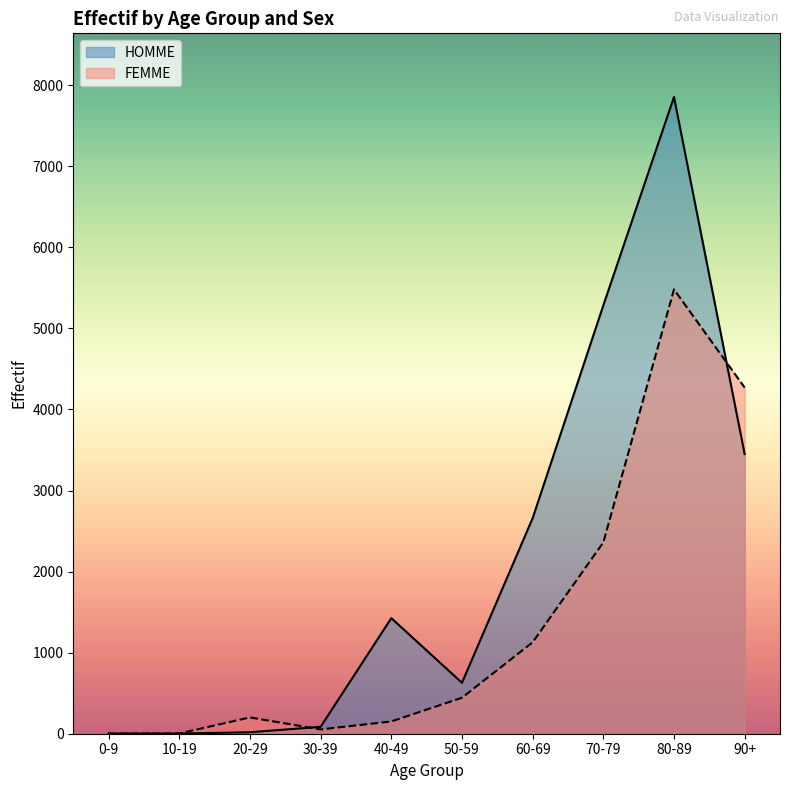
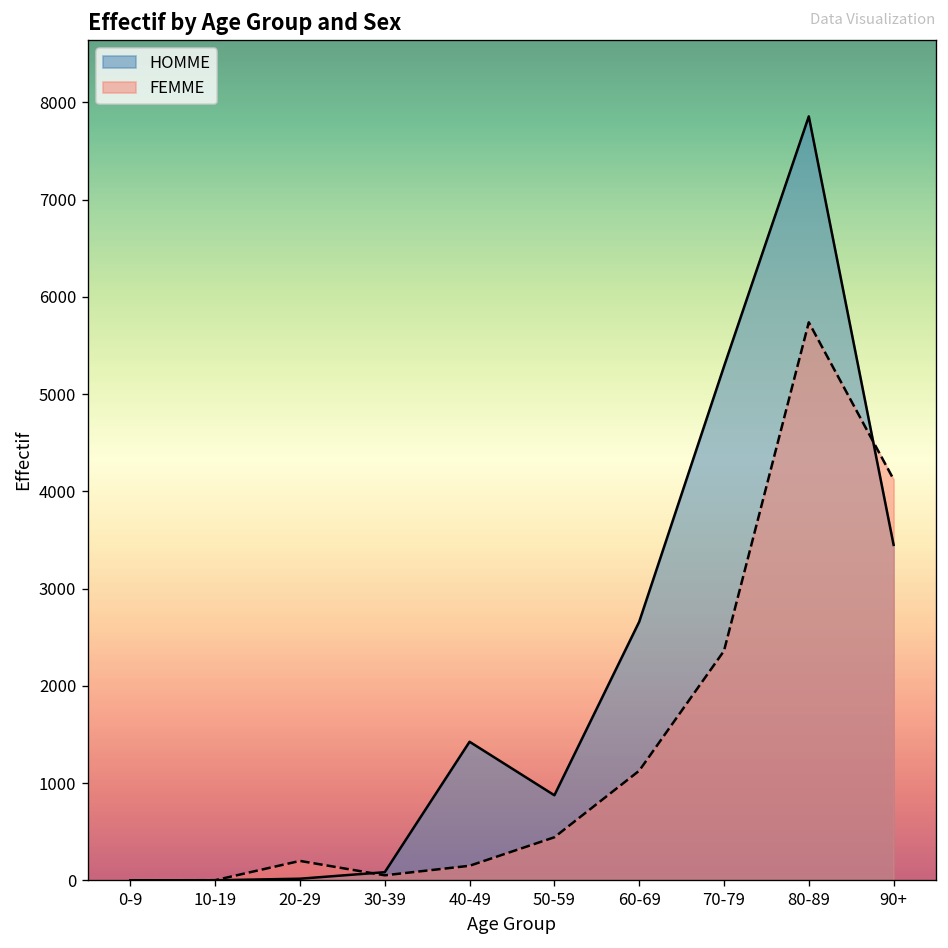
HOMME, 50-59: 600 -> 900
FEMME, 80-89: 5500 -> 5700
FEMME, 90+: 4300 -> 4100
